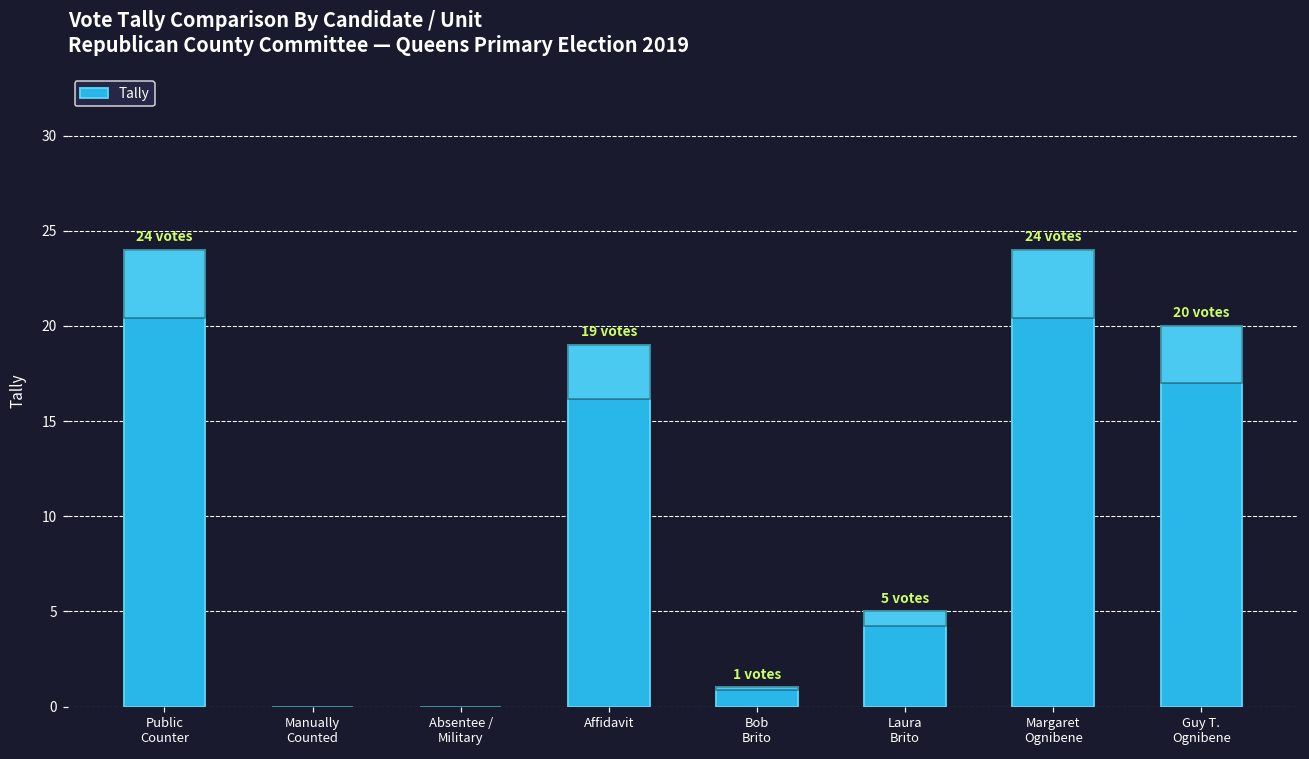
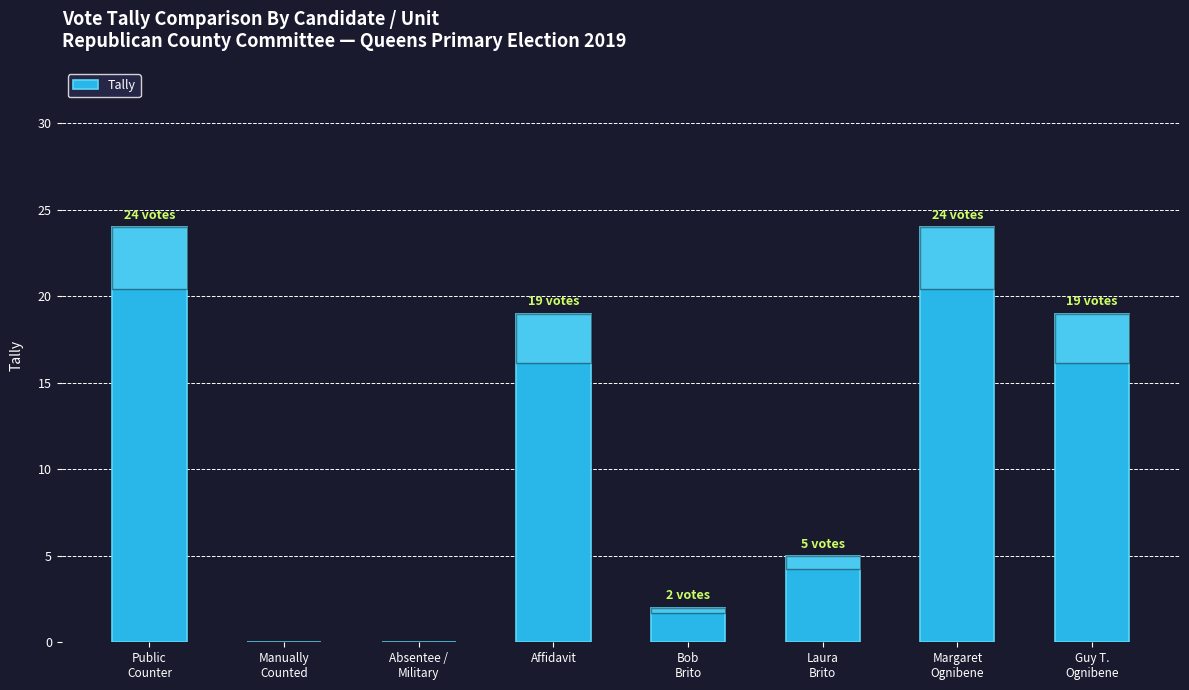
Bob Brito: 1 -> 2
Guy T. Ognibene: 20 -> 19
